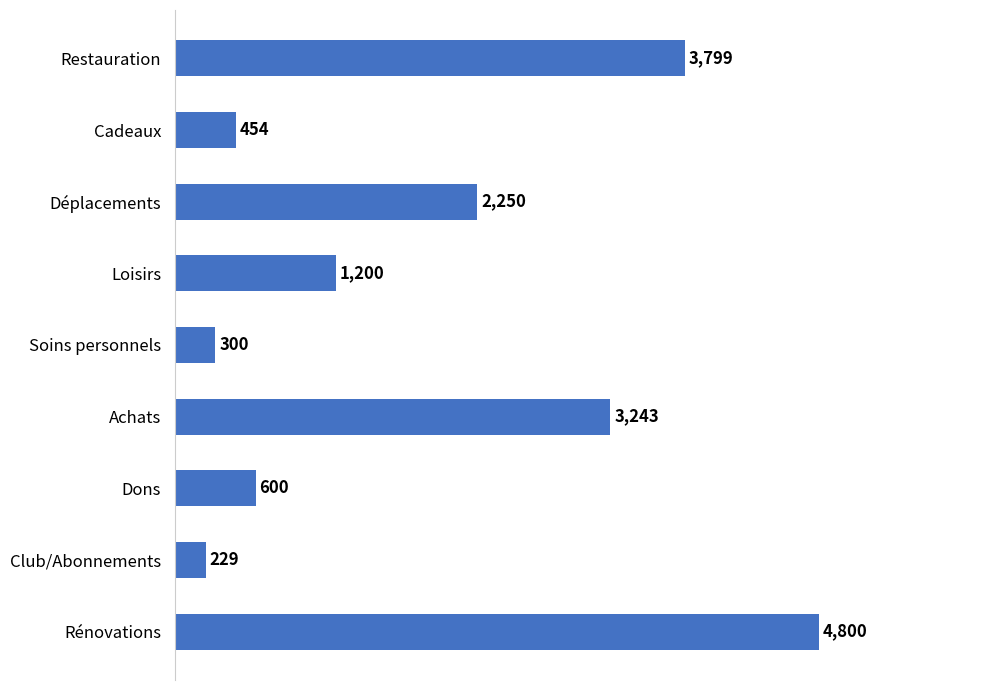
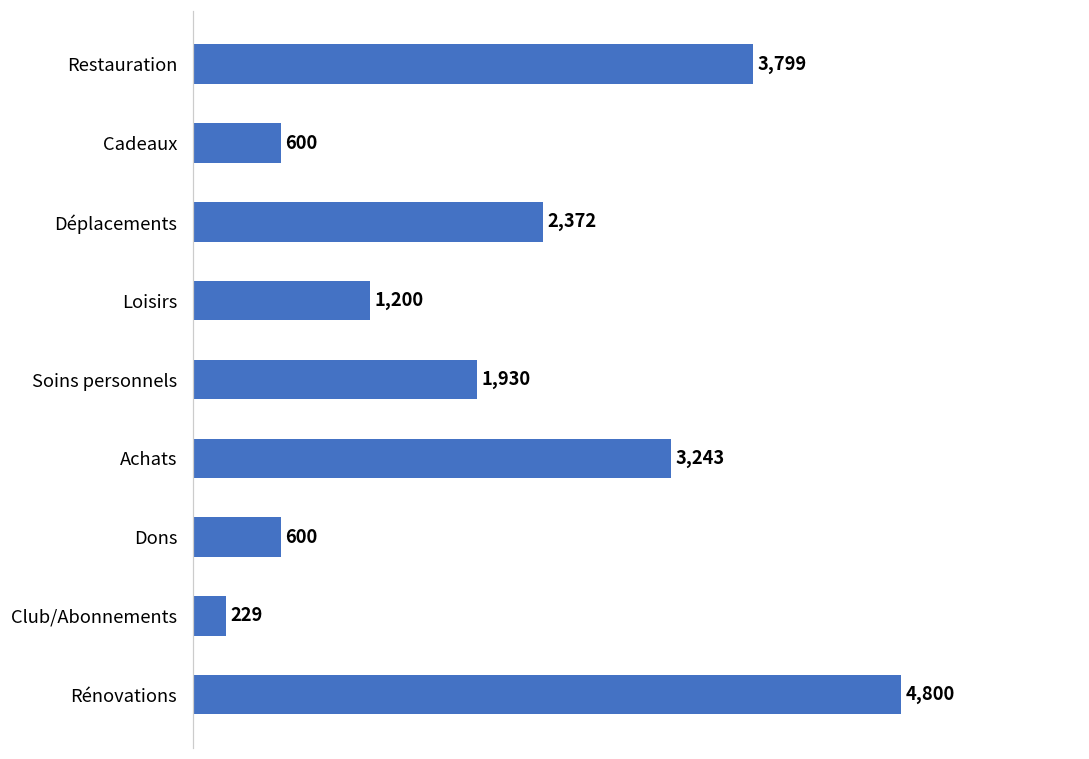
Cadeaux: 454 -> 600
Déplacements: 2,250 -> 2,372
Soins personnels: 300 -> 1,930
